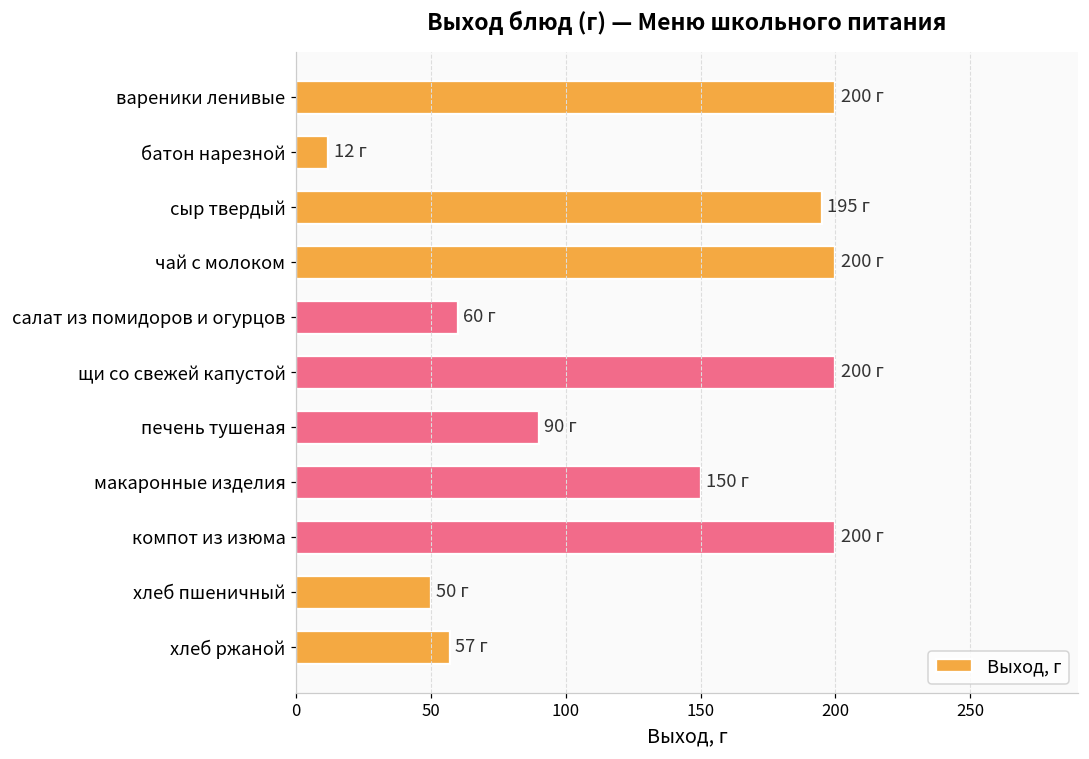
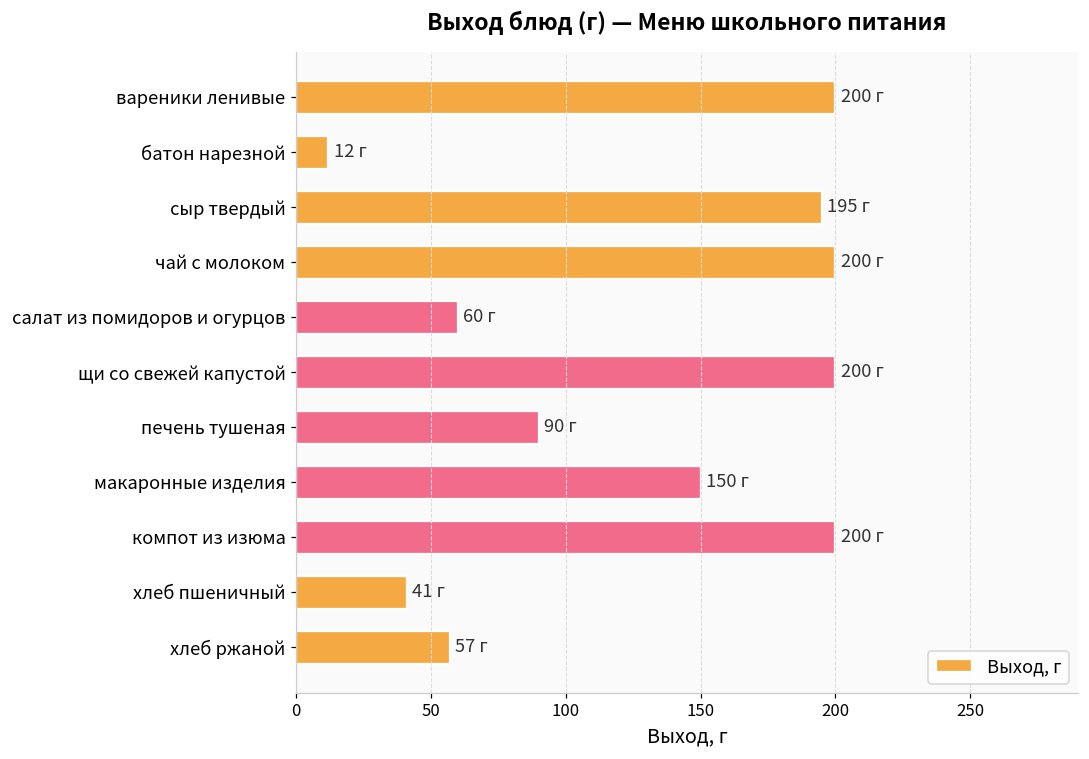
хлеб пшеничный: 50 -> 41
